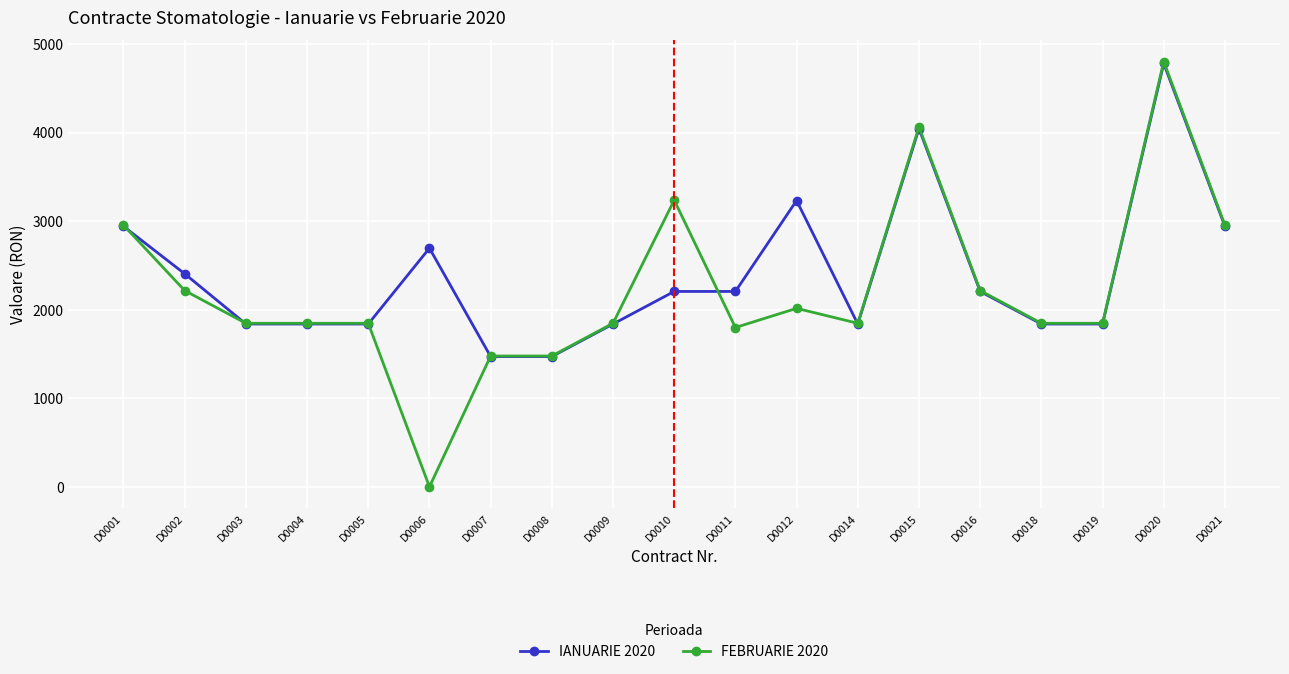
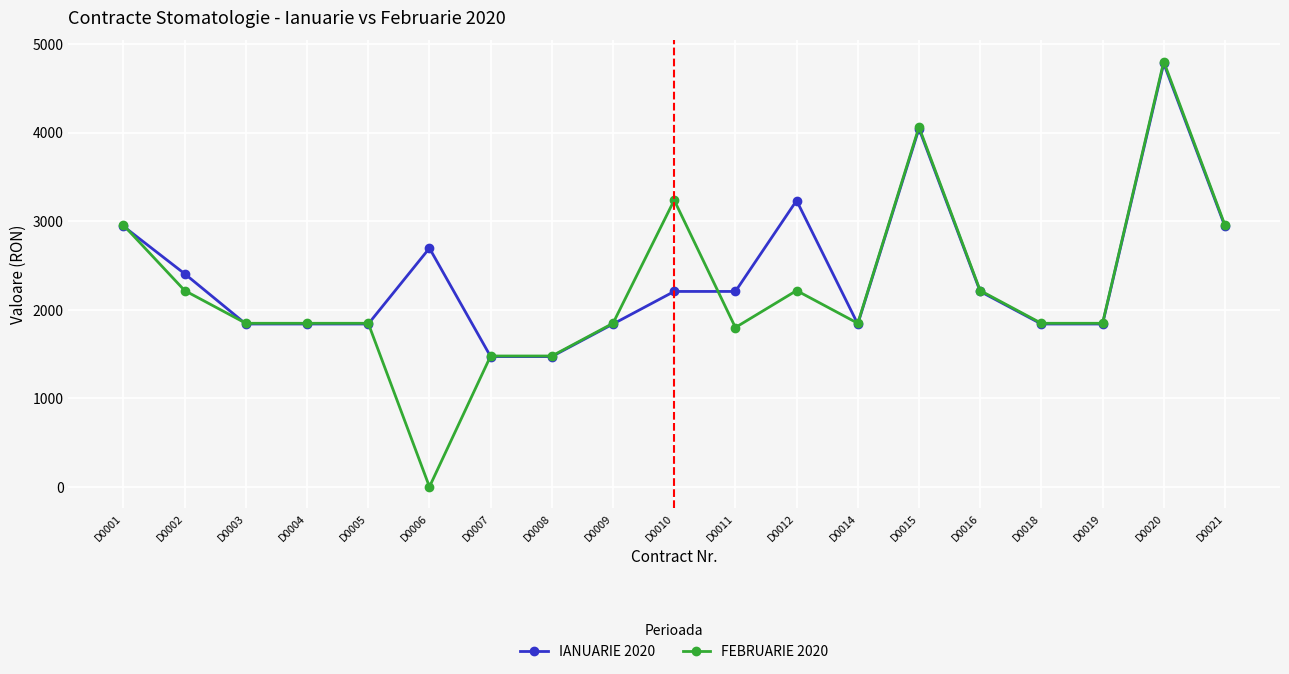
FEBRUARIE 2020, D0012: 2000 -> 2200
